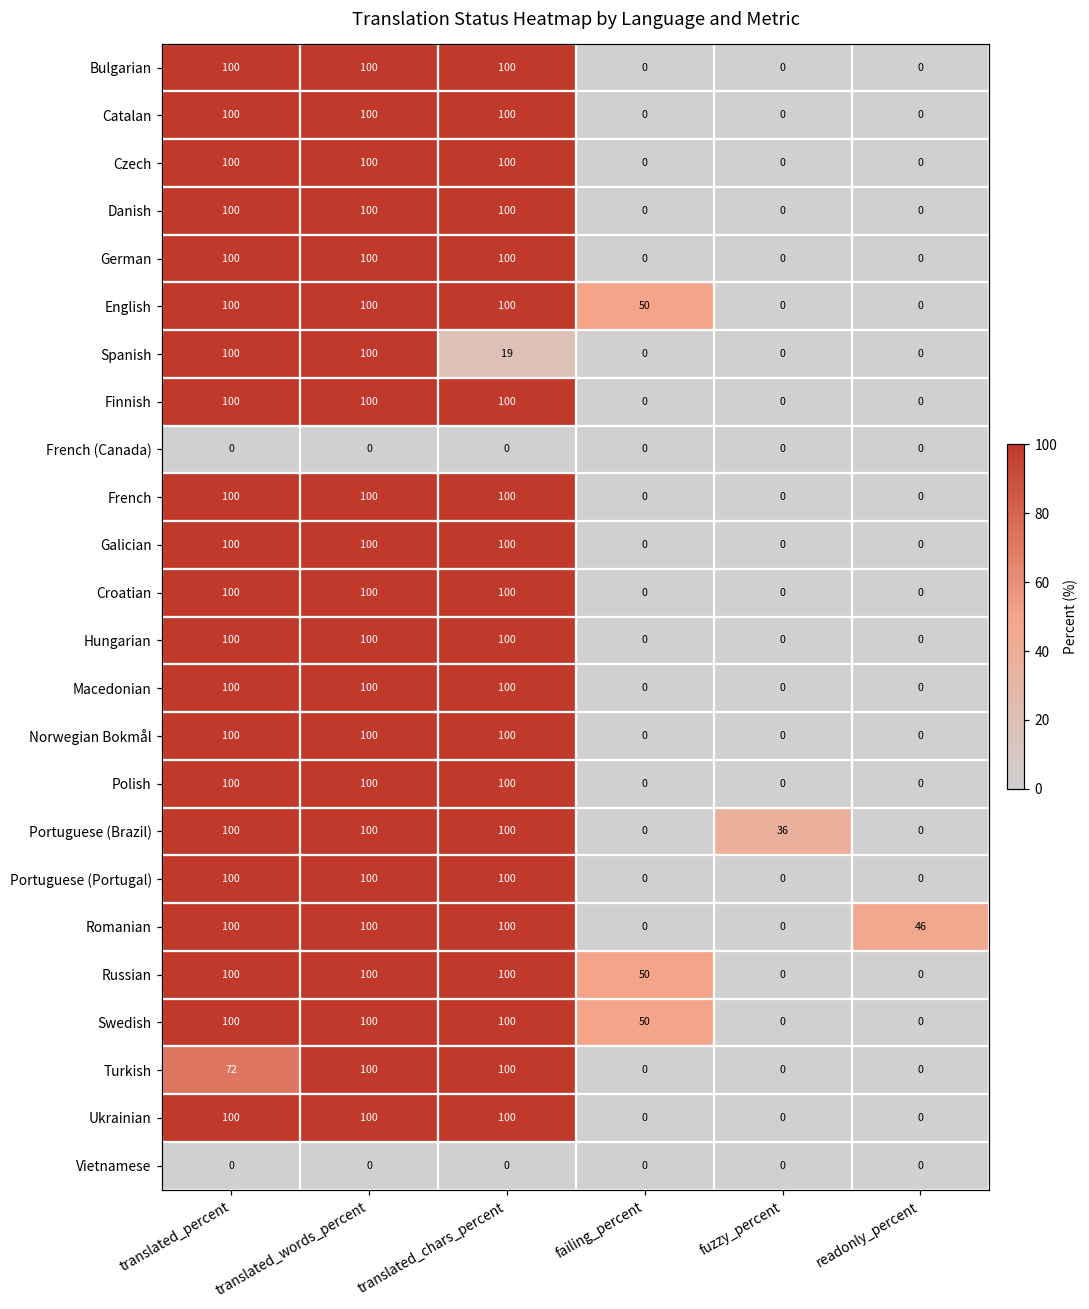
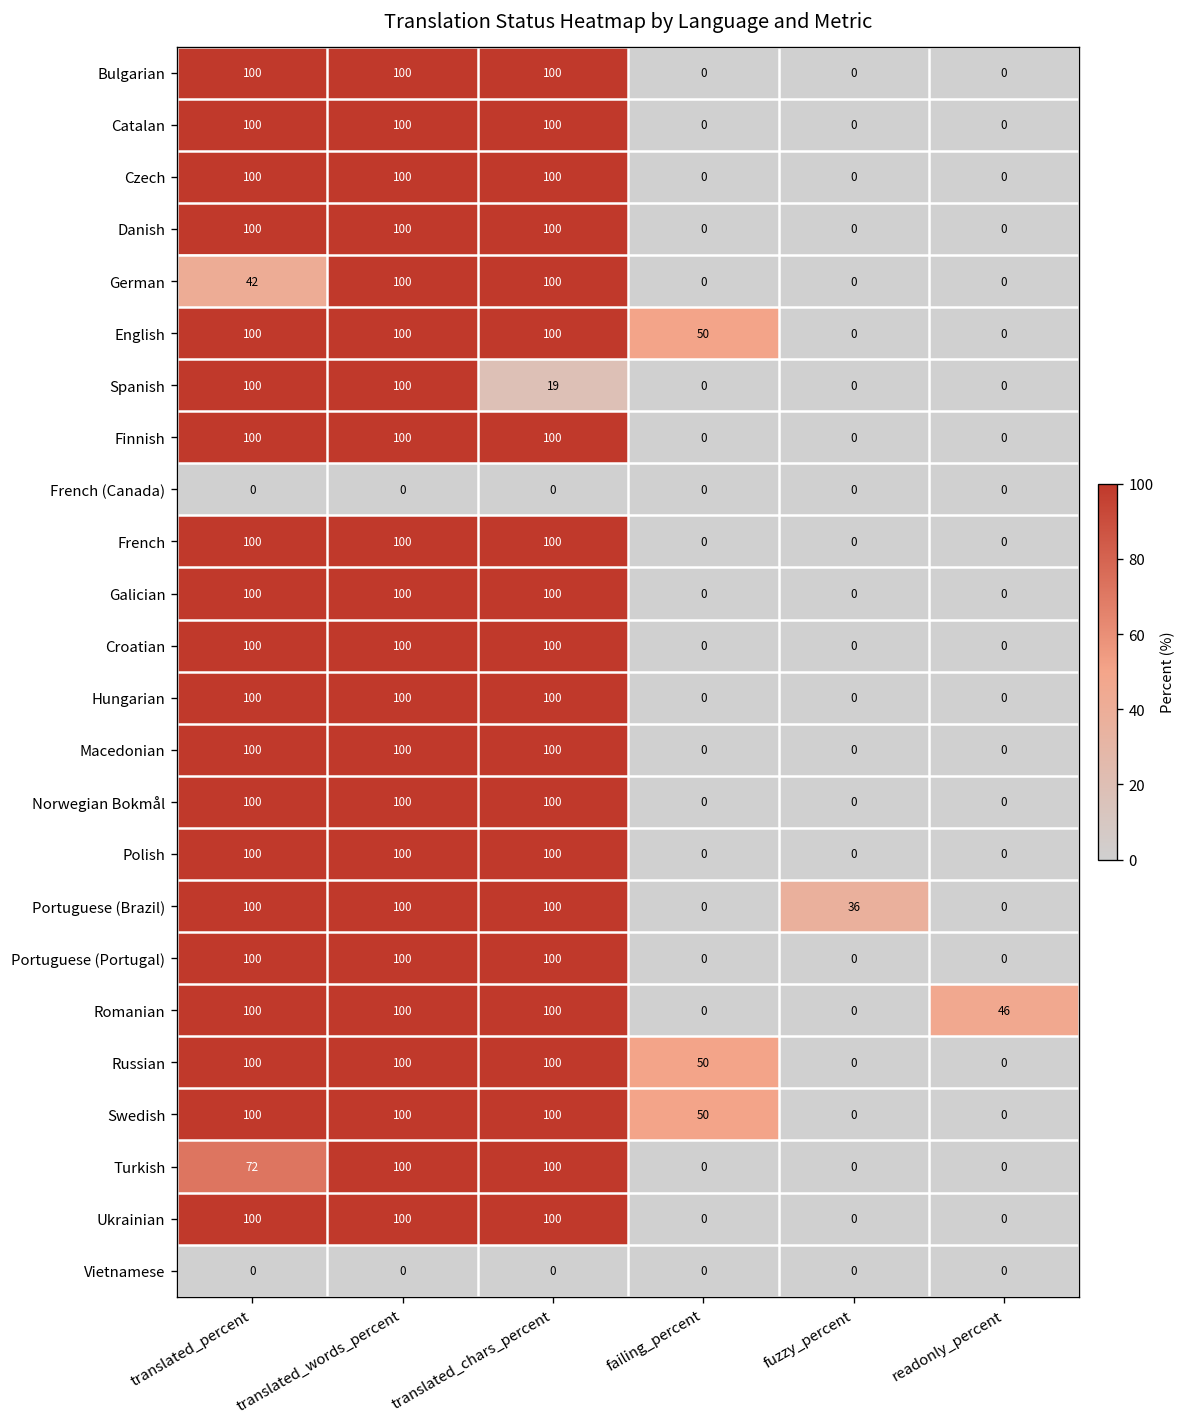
German, translated_percent: 100 -> 42
